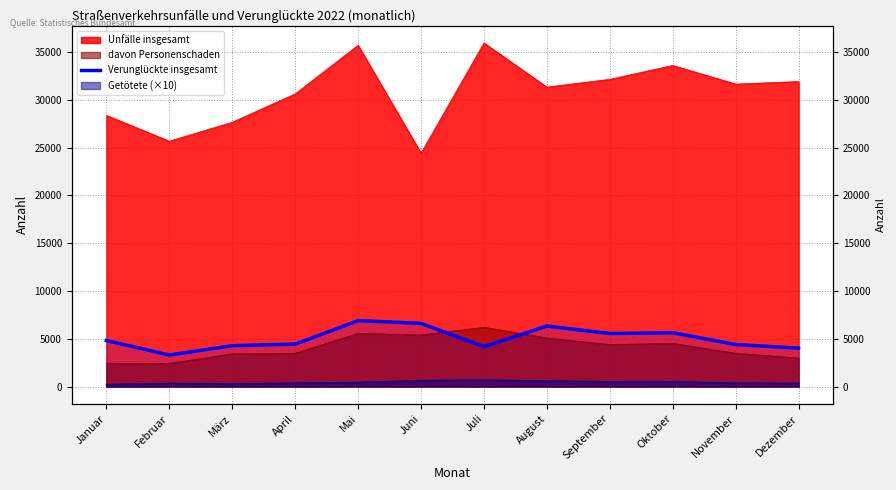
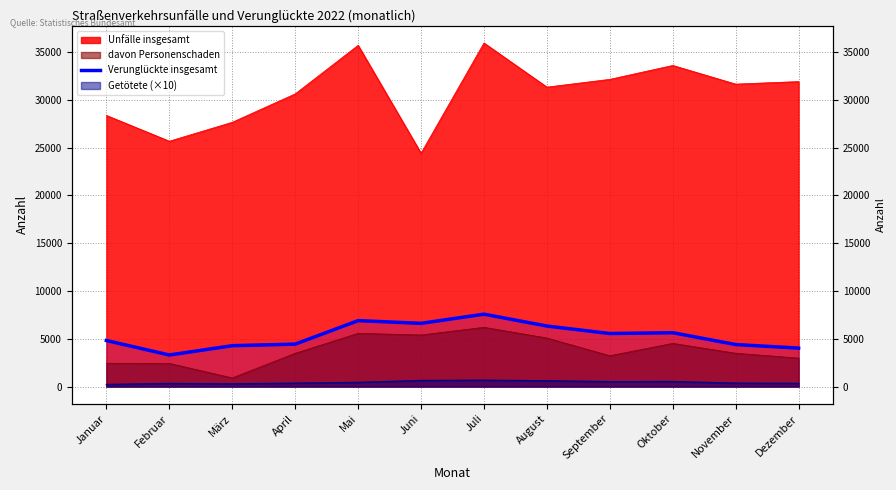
davon Personenschaden, März: 3000 -> 1000
Verunglückte insgesamt, Juli: 4000 -> 8000
davon Personenschaden, September: 4000 -> 3000
